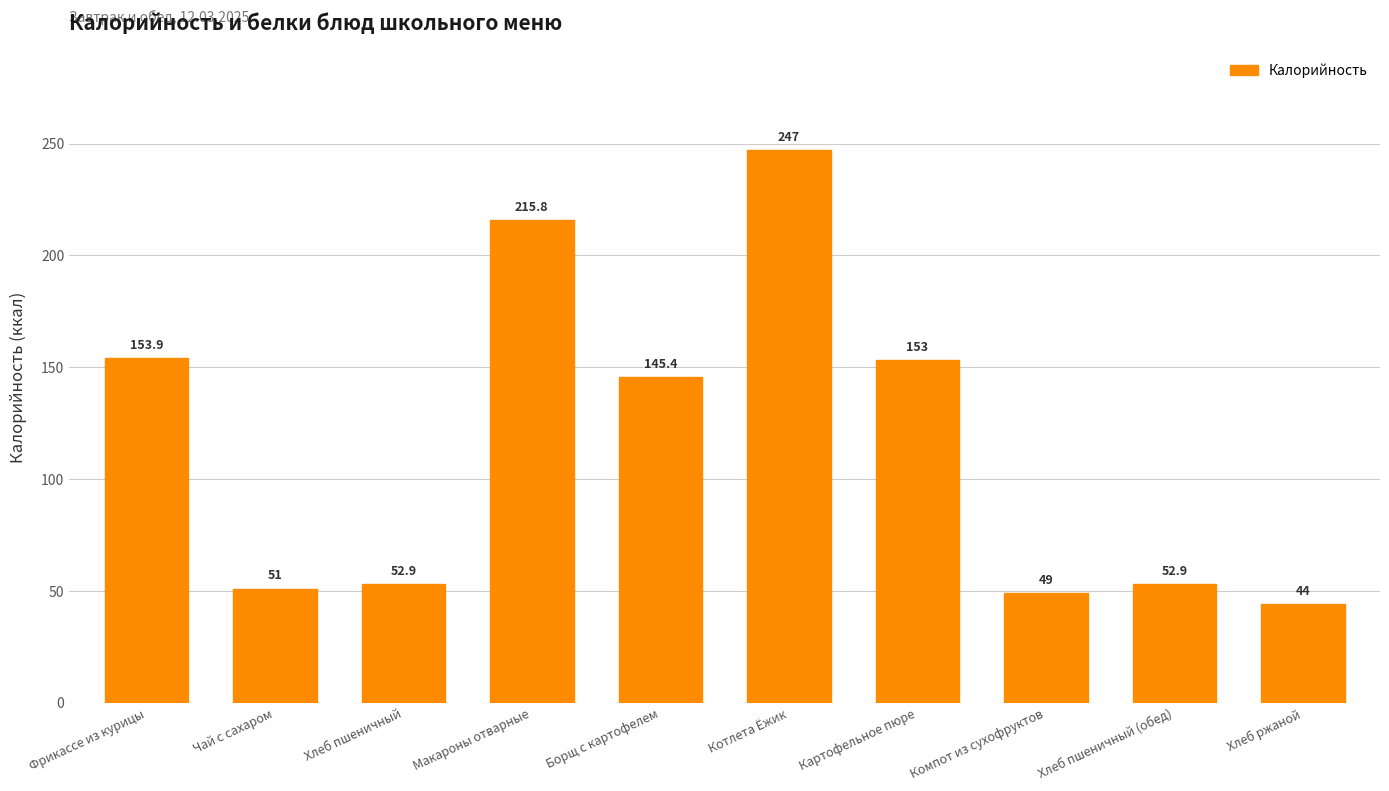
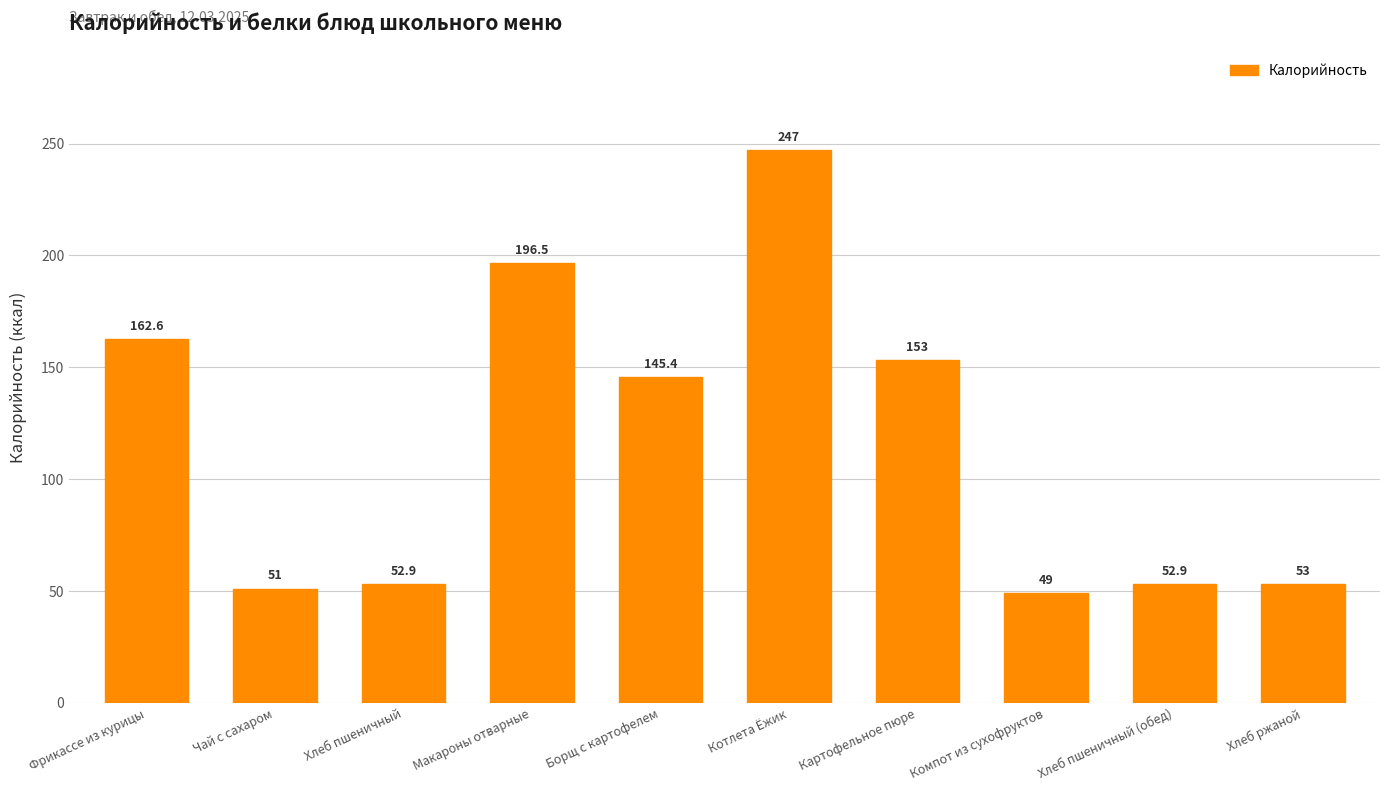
Фрикассе из курицы: 153.9 -> 162.6
Макароны отварные: 215.8 -> 196.5
Хлеб ржаной: 44 -> 53
